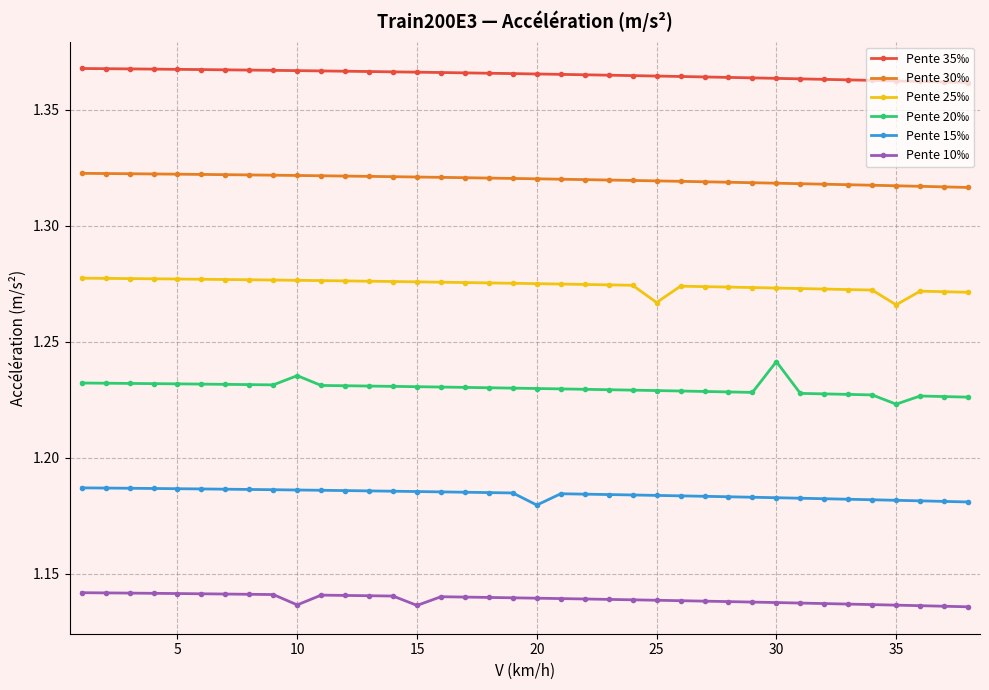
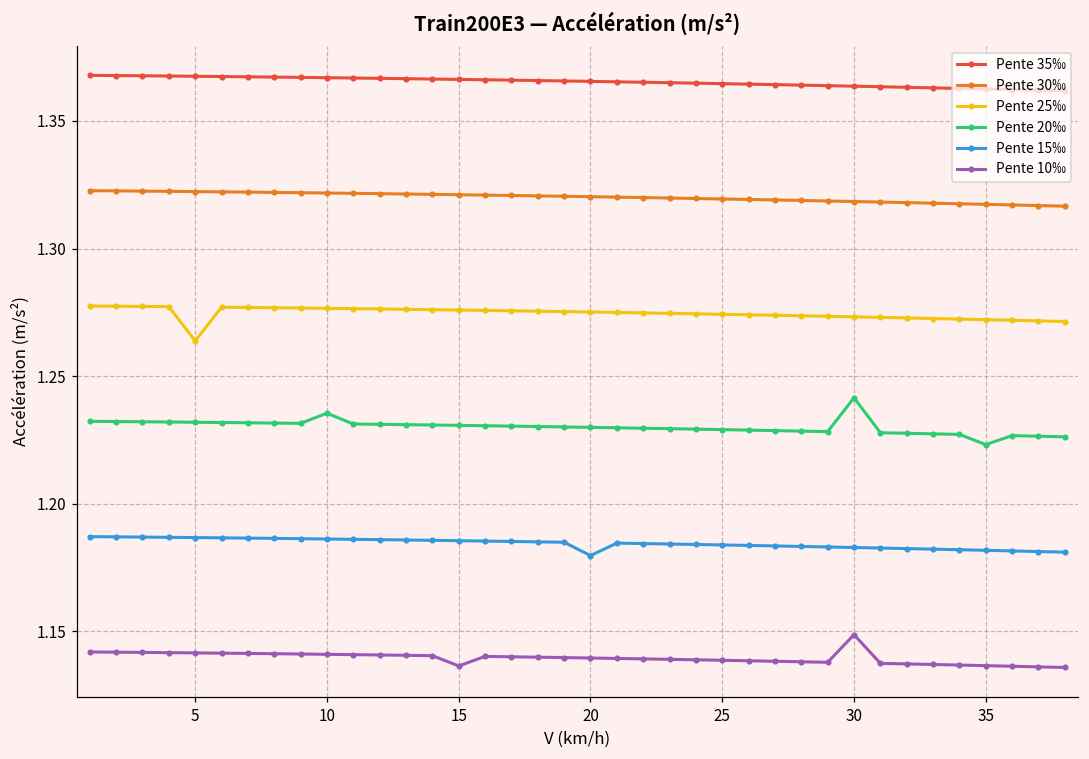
Pente 25‰, 5: 1.277 -> 1.264
Pente 10‰, 10: 1.137 -> 1.141
Pente 25‰, 25: 1.267 -> 1.274
Pente 10‰, 30: 1.138 -> 1.149
Pente 25‰, 35: 1.266 -> 1.272
